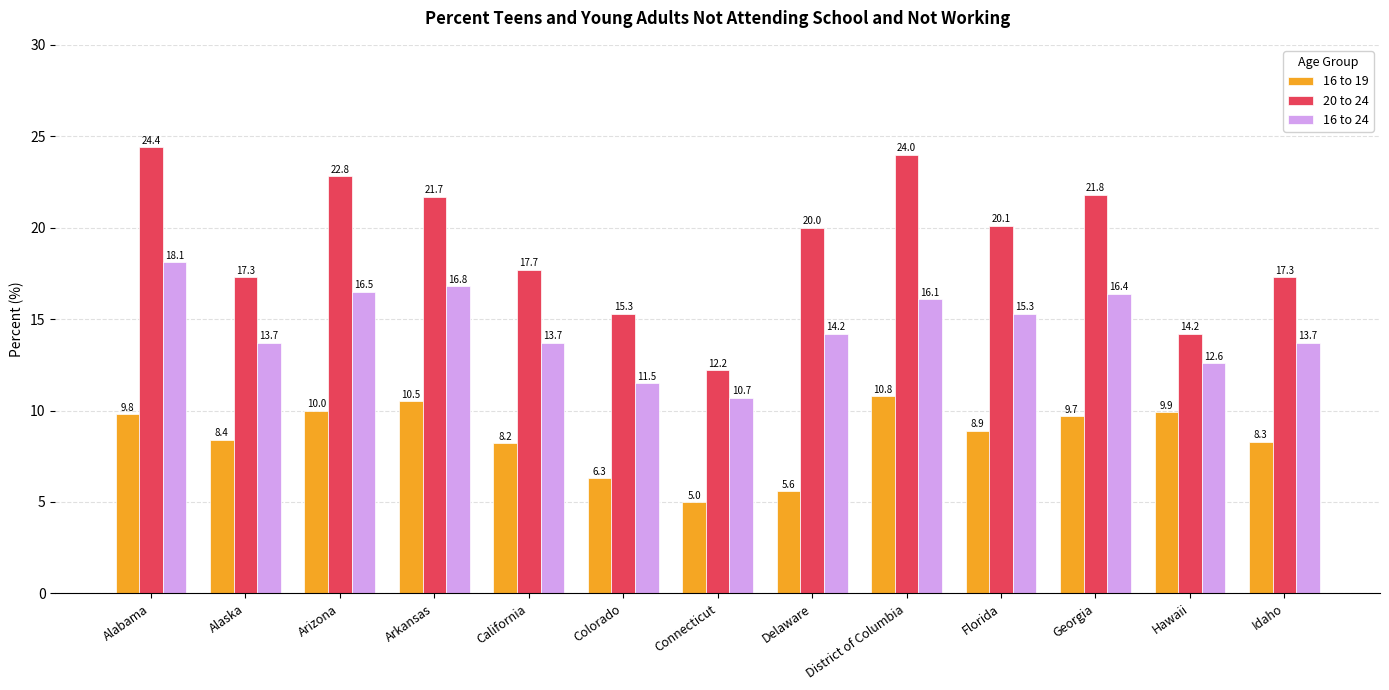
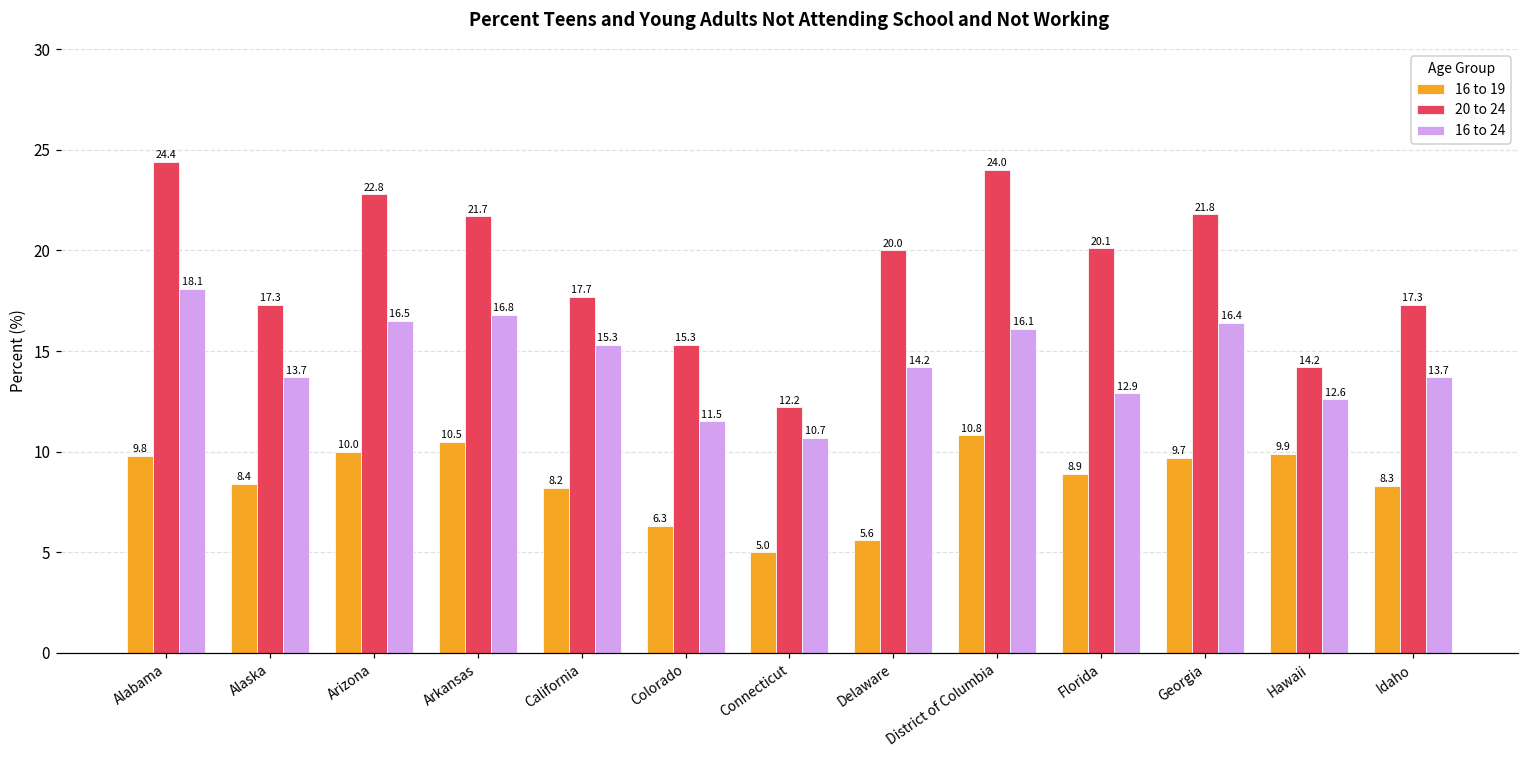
16 to 24, California: 13.7 -> 15.3
16 to 24, Florida: 15.3 -> 12.9
